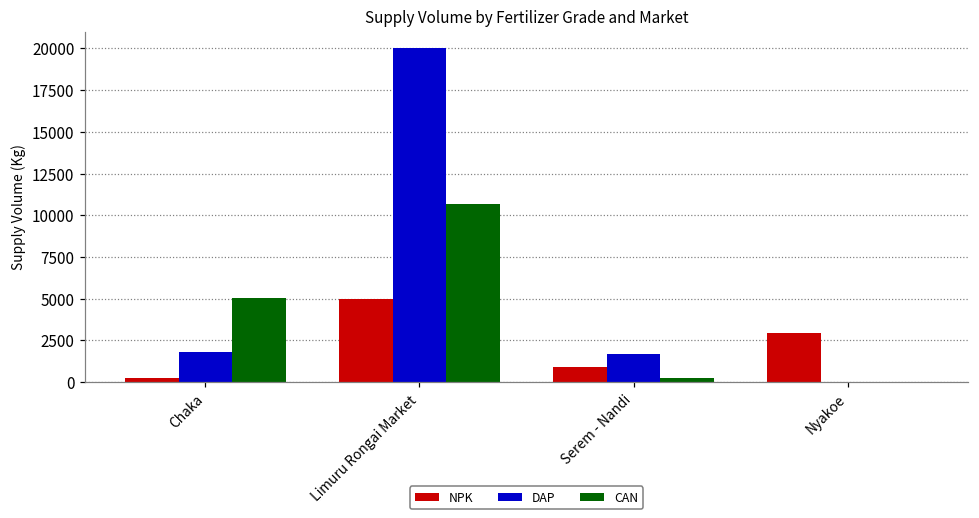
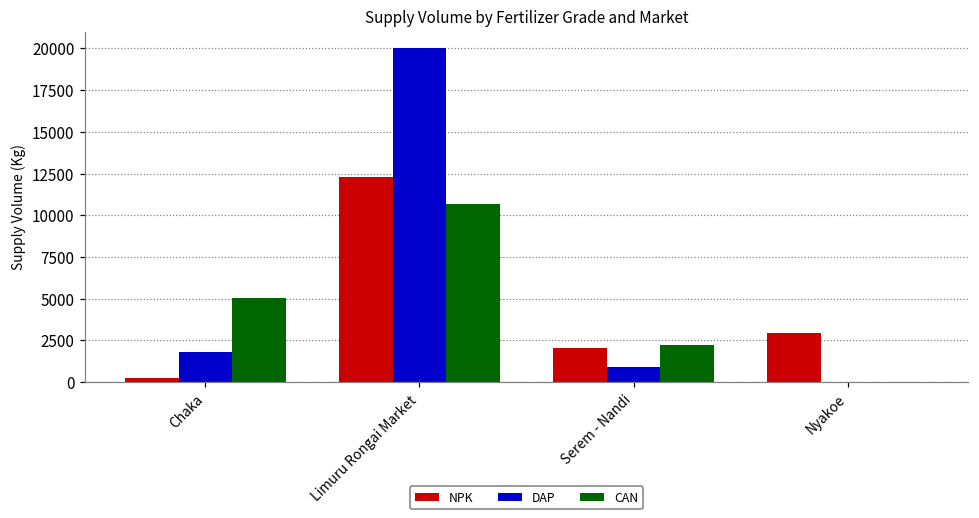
NPK, Limuru Rongai Market: 5000 -> 12300
NPK, Serem - Nandi: 900 -> 2000
DAP, Serem - Nandi: 1700 -> 900
CAN, Serem - Nandi: 300 -> 2200
